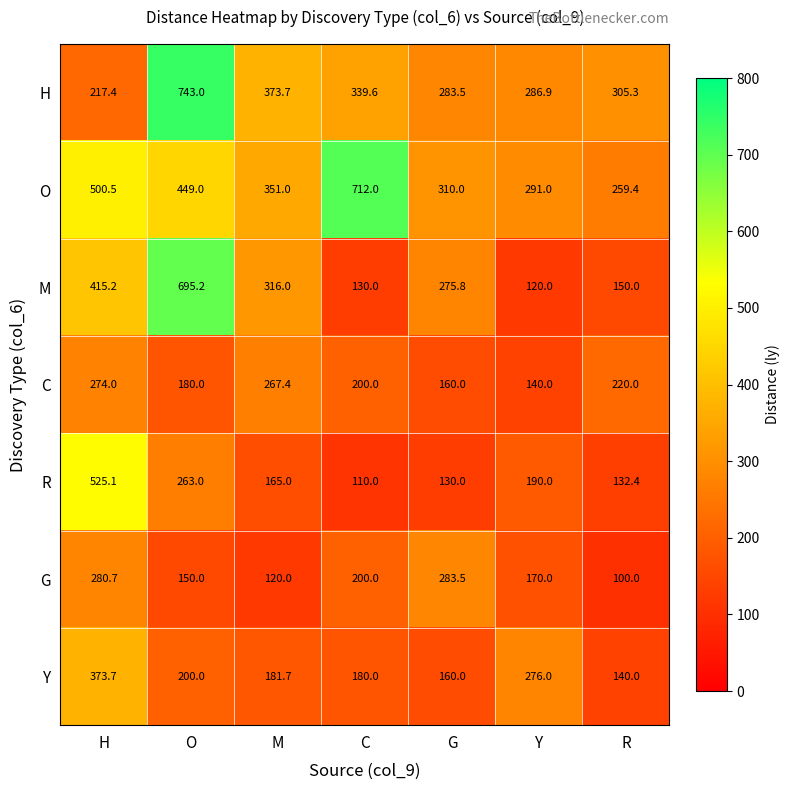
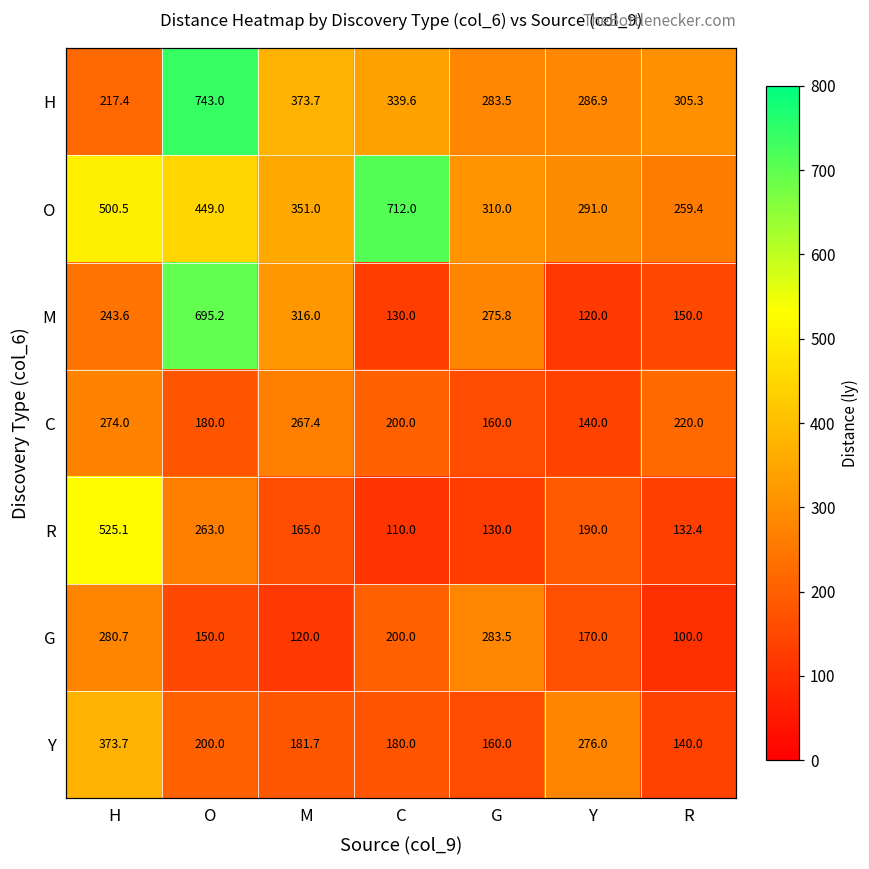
M, H: 415.2 -> 243.6
